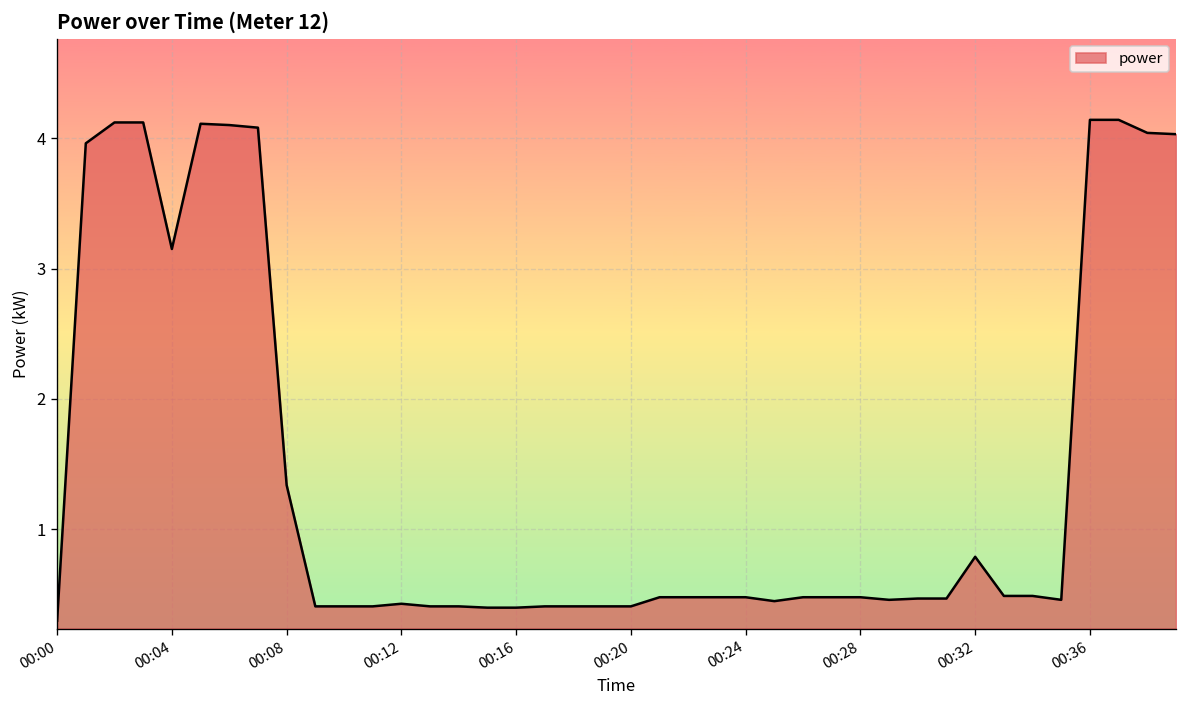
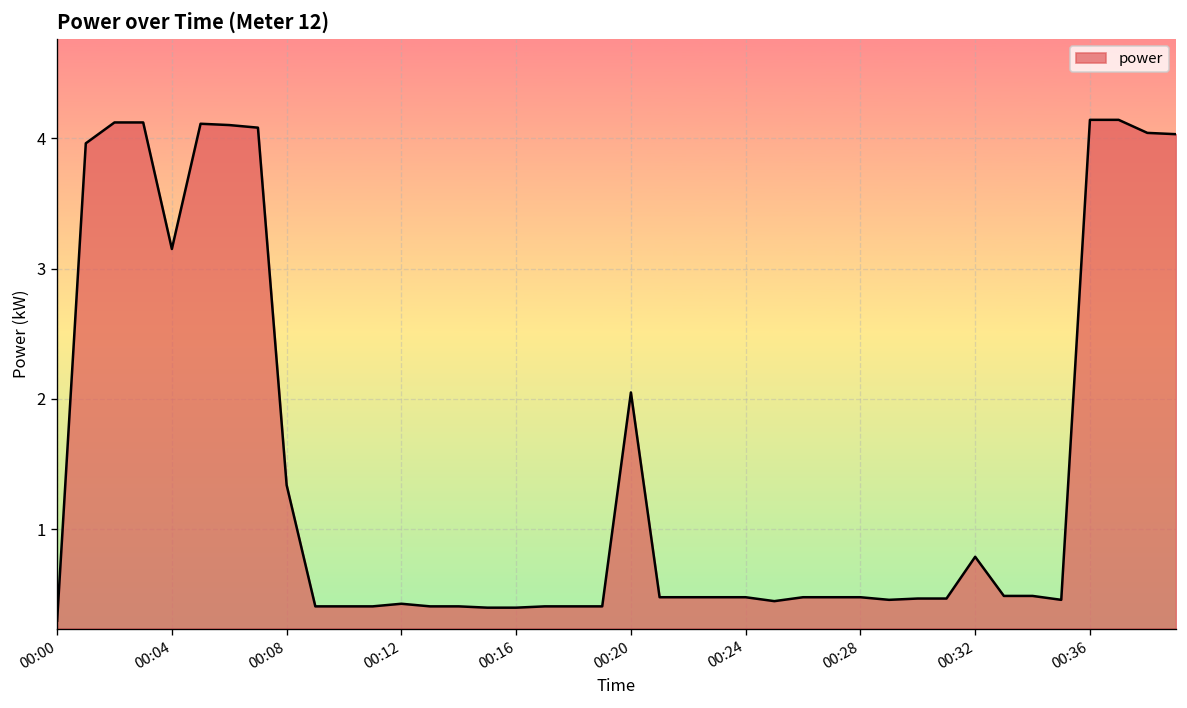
00:20: 0.41 -> 2.05
